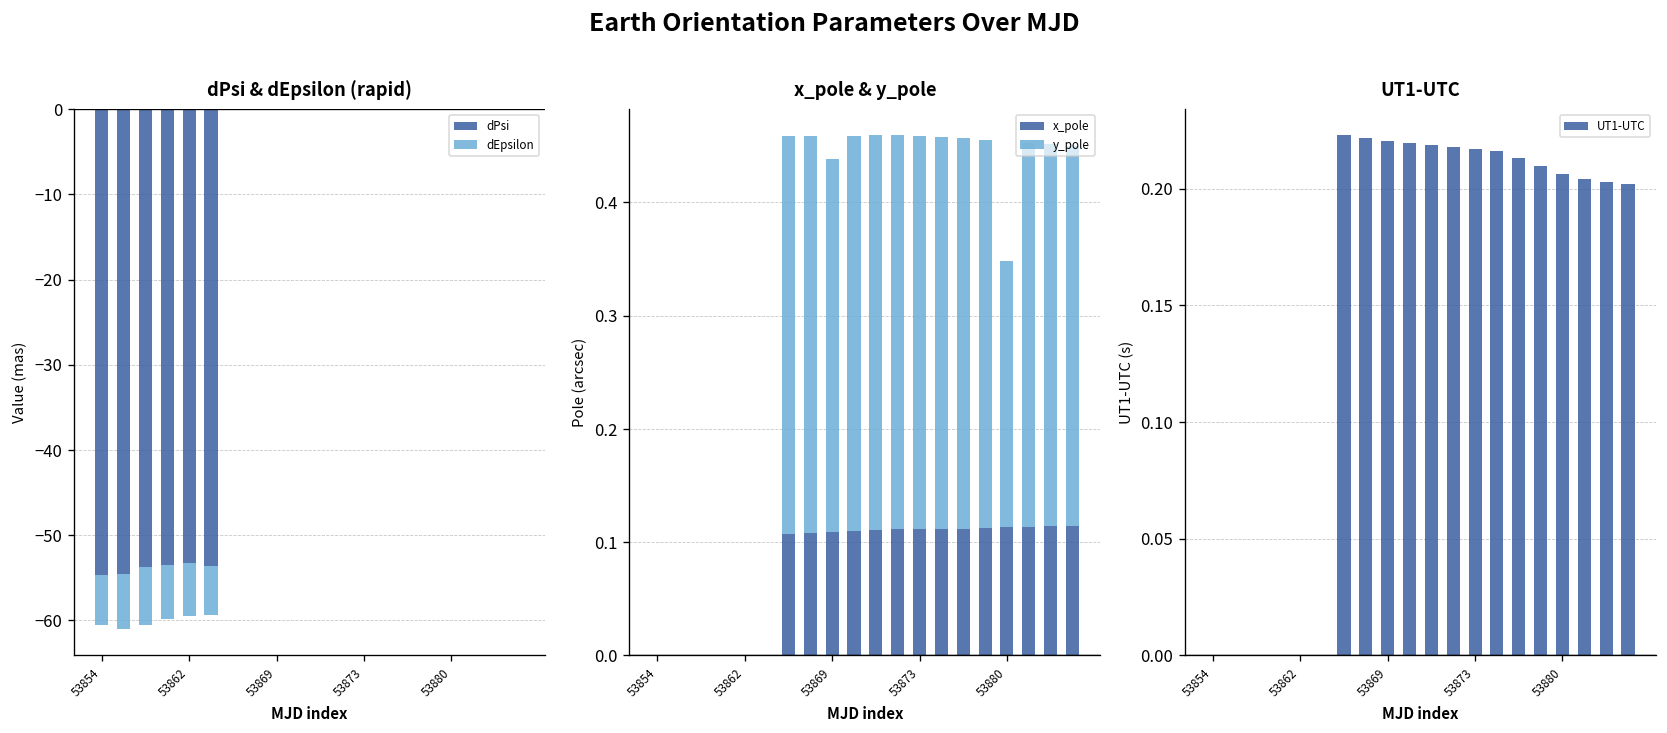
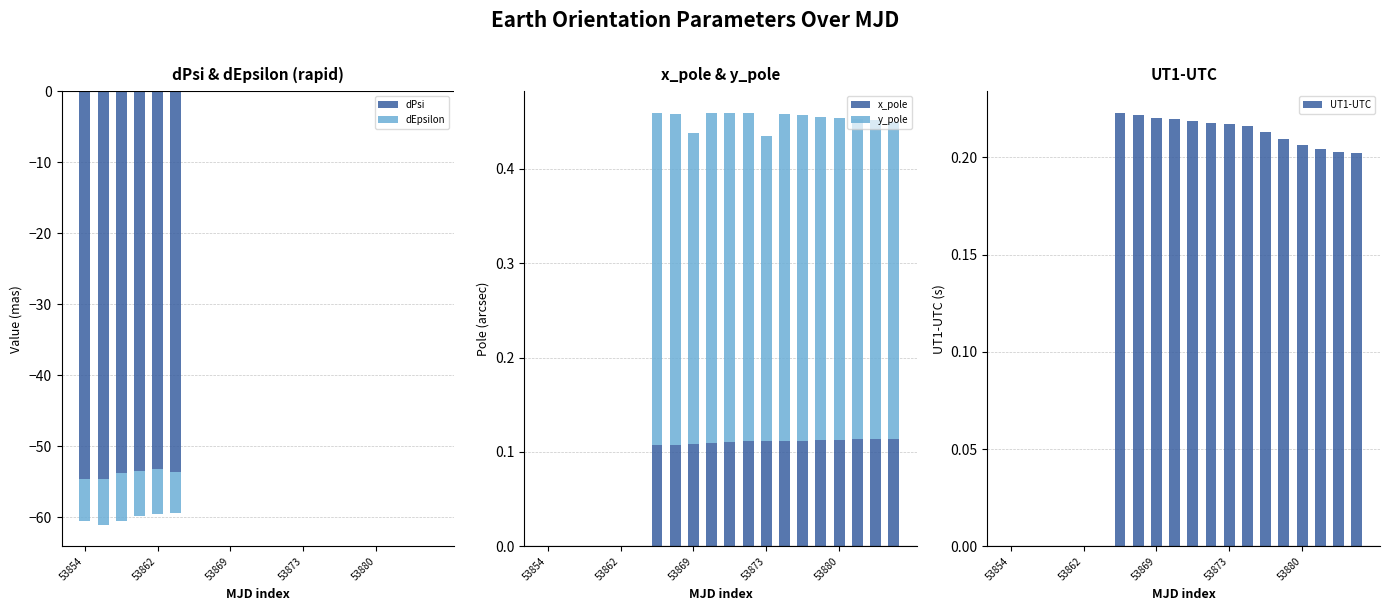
x_pole & y_pole, y_pole, 53873: 0.35 -> 0.32
x_pole & y_pole, y_pole, 53880: 0.24 -> 0.34
